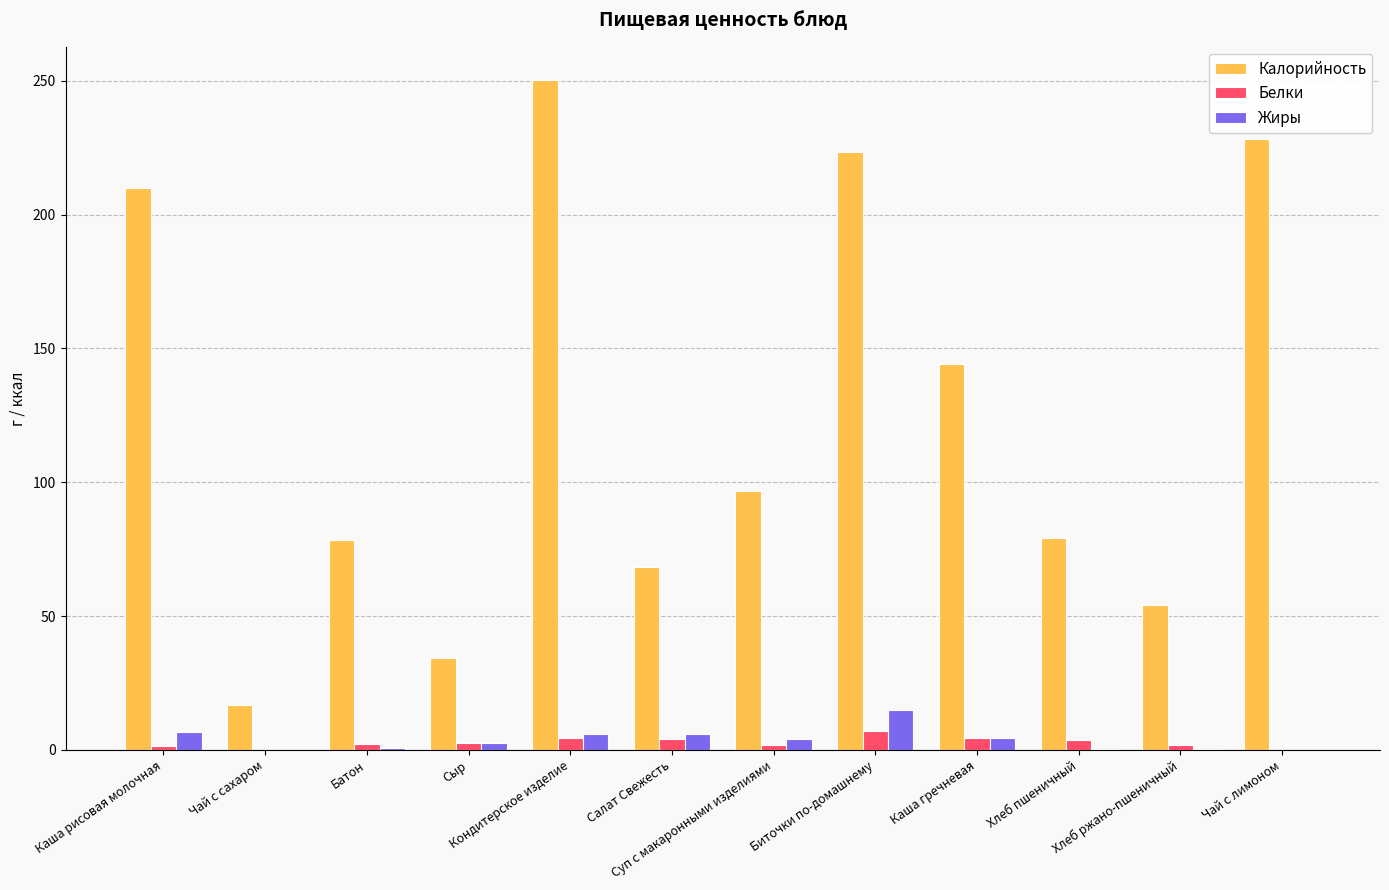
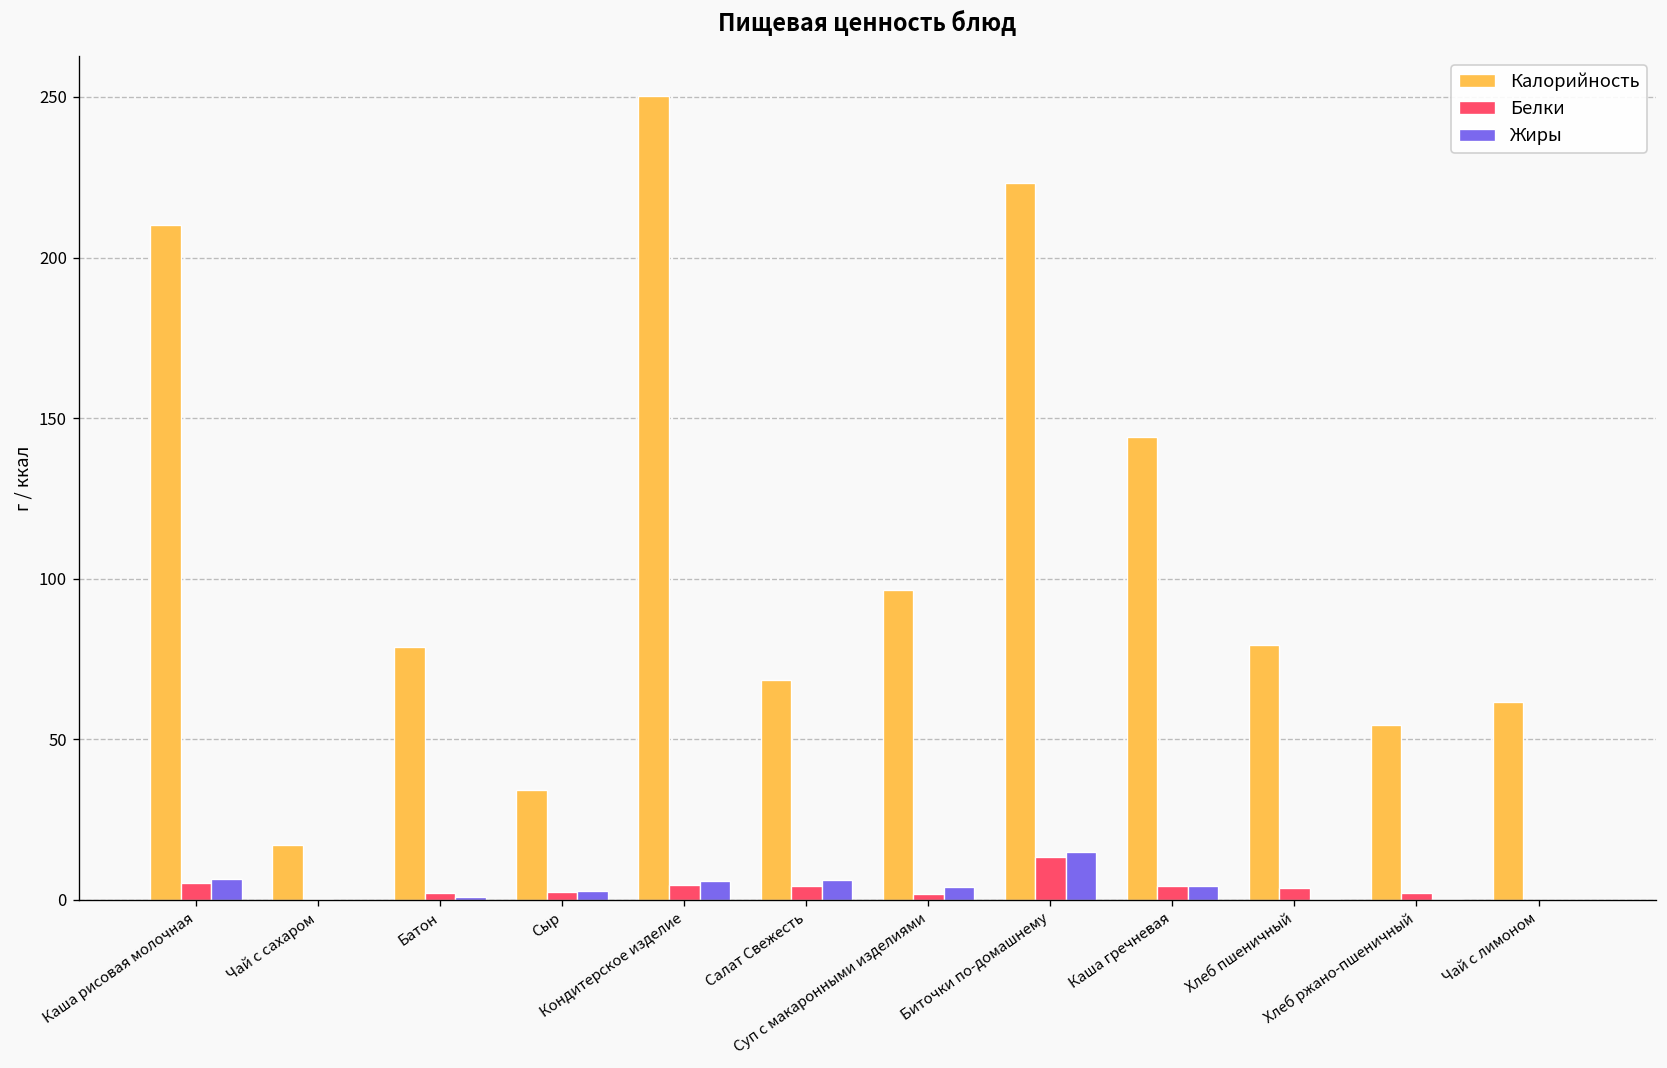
Белки, Каша рисовая молочная: 2 -> 5
Белки, Биточки по-домашнему: 7 -> 13
Калорийность, Чай с лимоном: 228 -> 62
